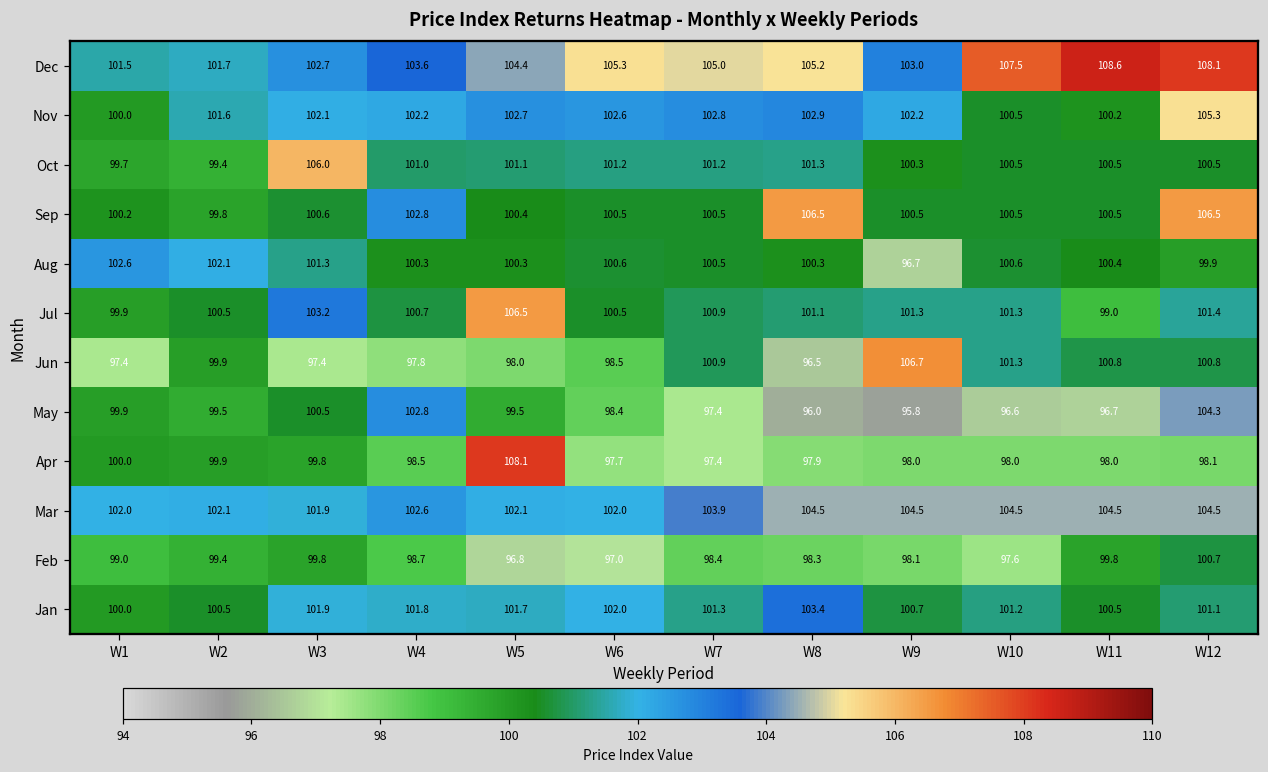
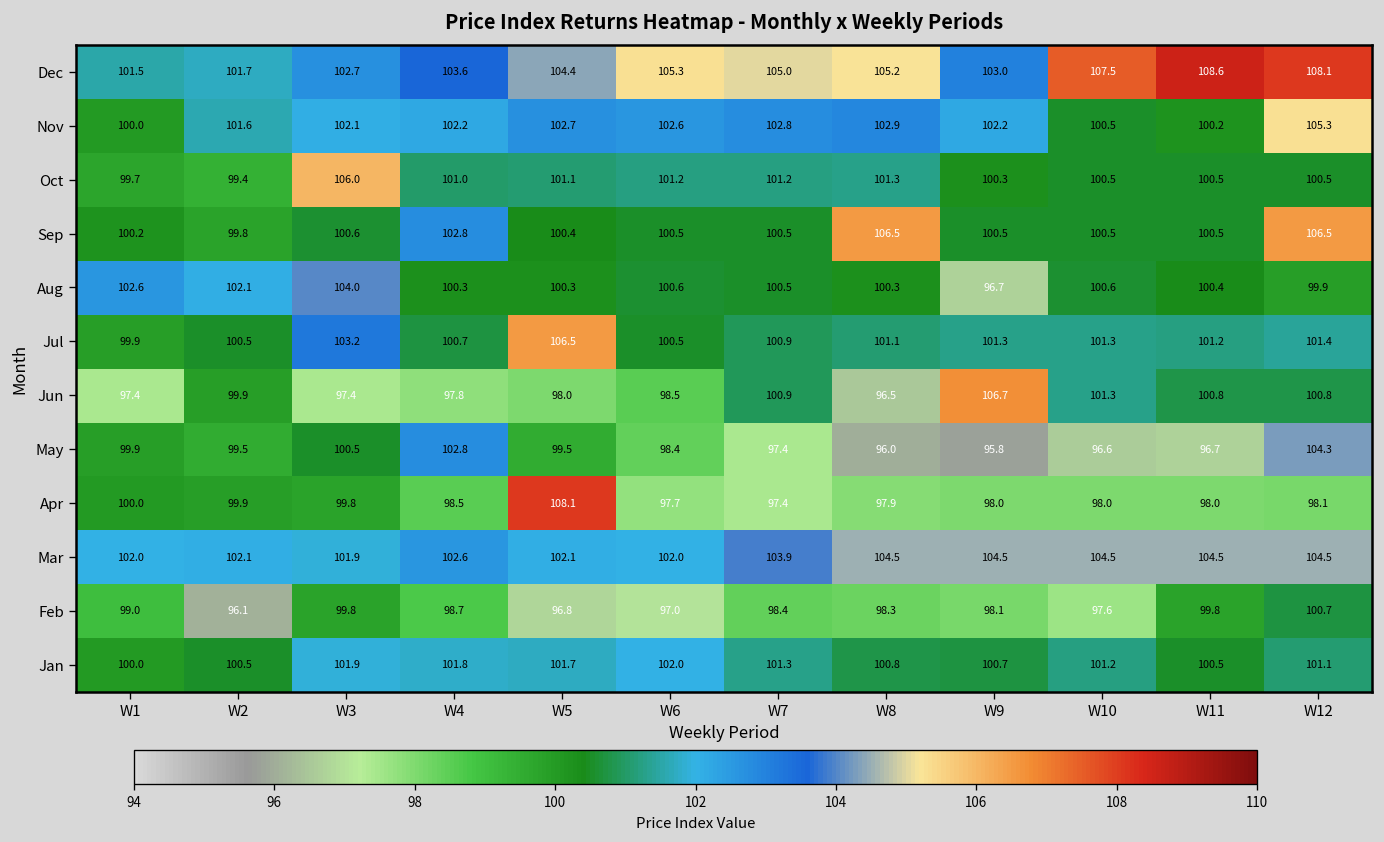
Aug, W3: 101.3 -> 104.0
Jul, W11: 99.0 -> 101.2
Feb, W2: 99.4 -> 96.1
Jan, W8: 103.4 -> 100.8
